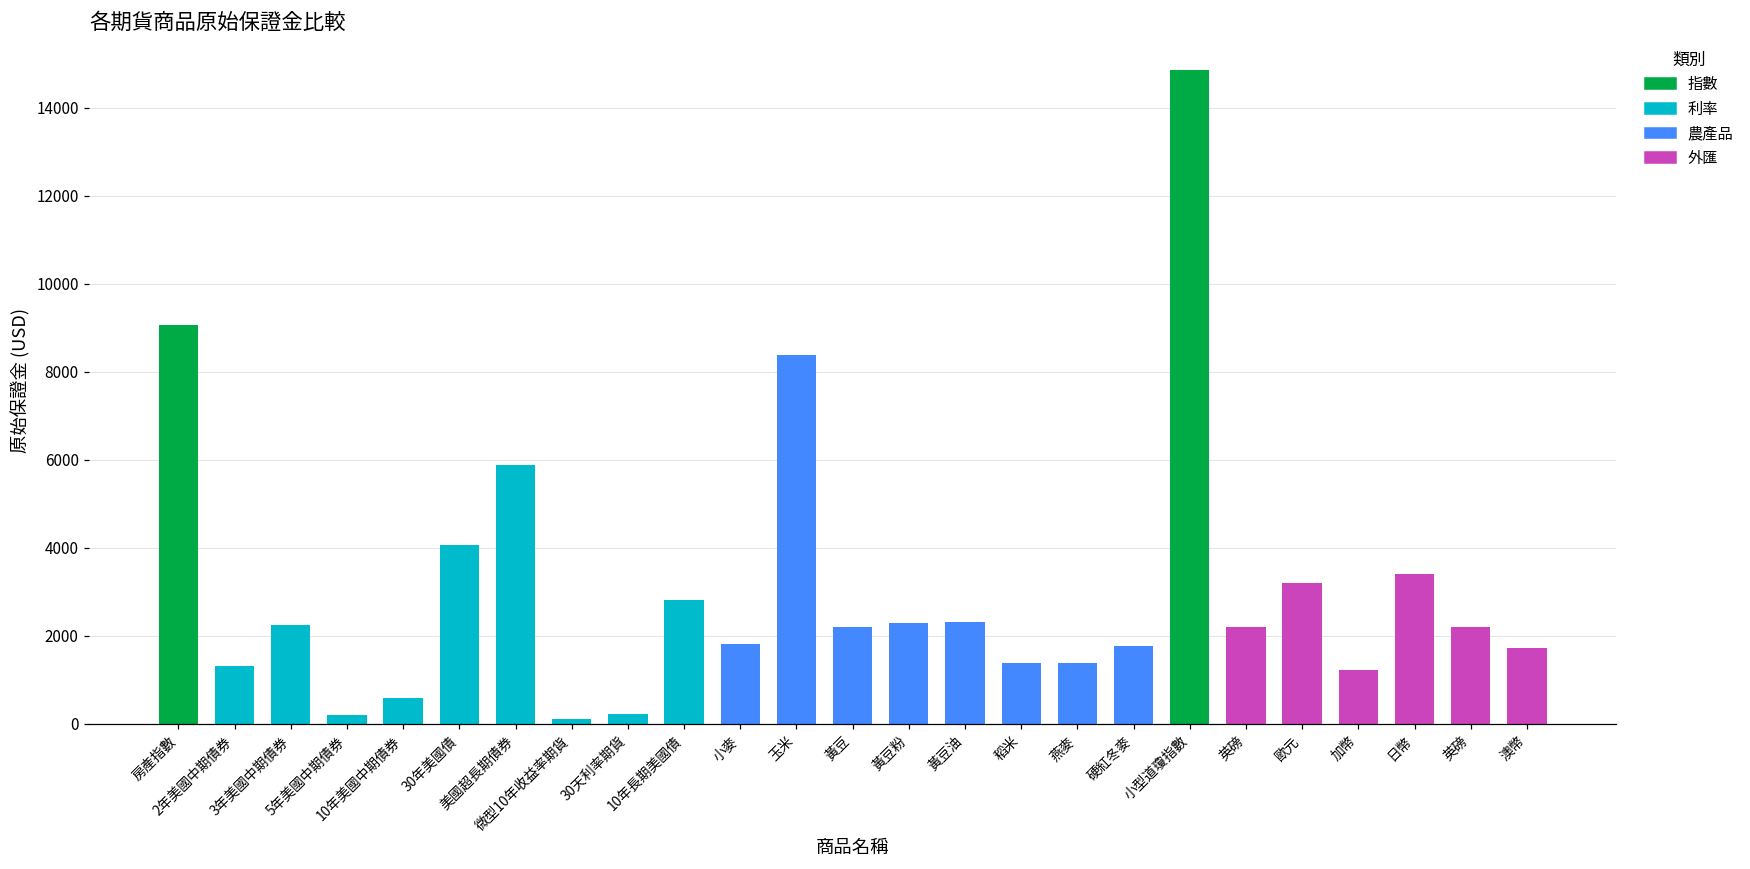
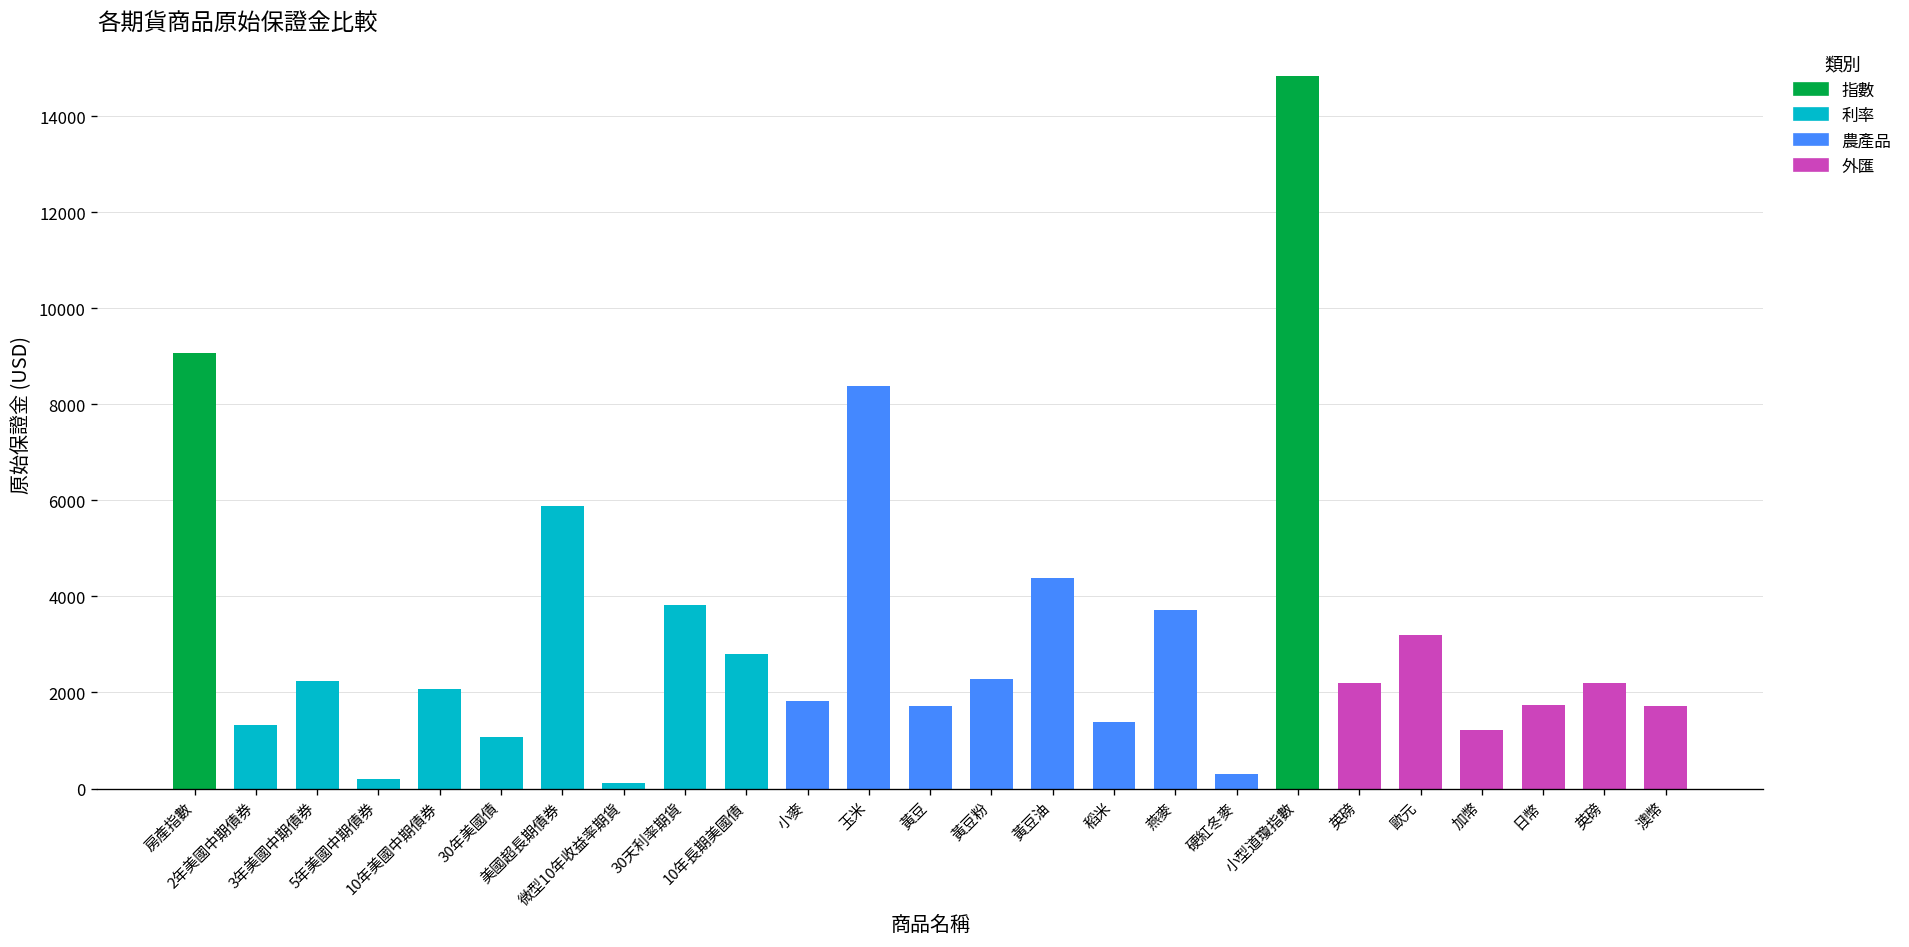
10年美國中期債券: 600 -> 2100
30年美國債: 4100 -> 1100
30天利率期貨: 200 -> 3800
黃豆: 2200 -> 1700
黃豆油: 2300 -> 4400
燕麥: 1400 -> 3700
硬紅冬麥: 1800 -> 300
日幣: 3400 -> 1700
